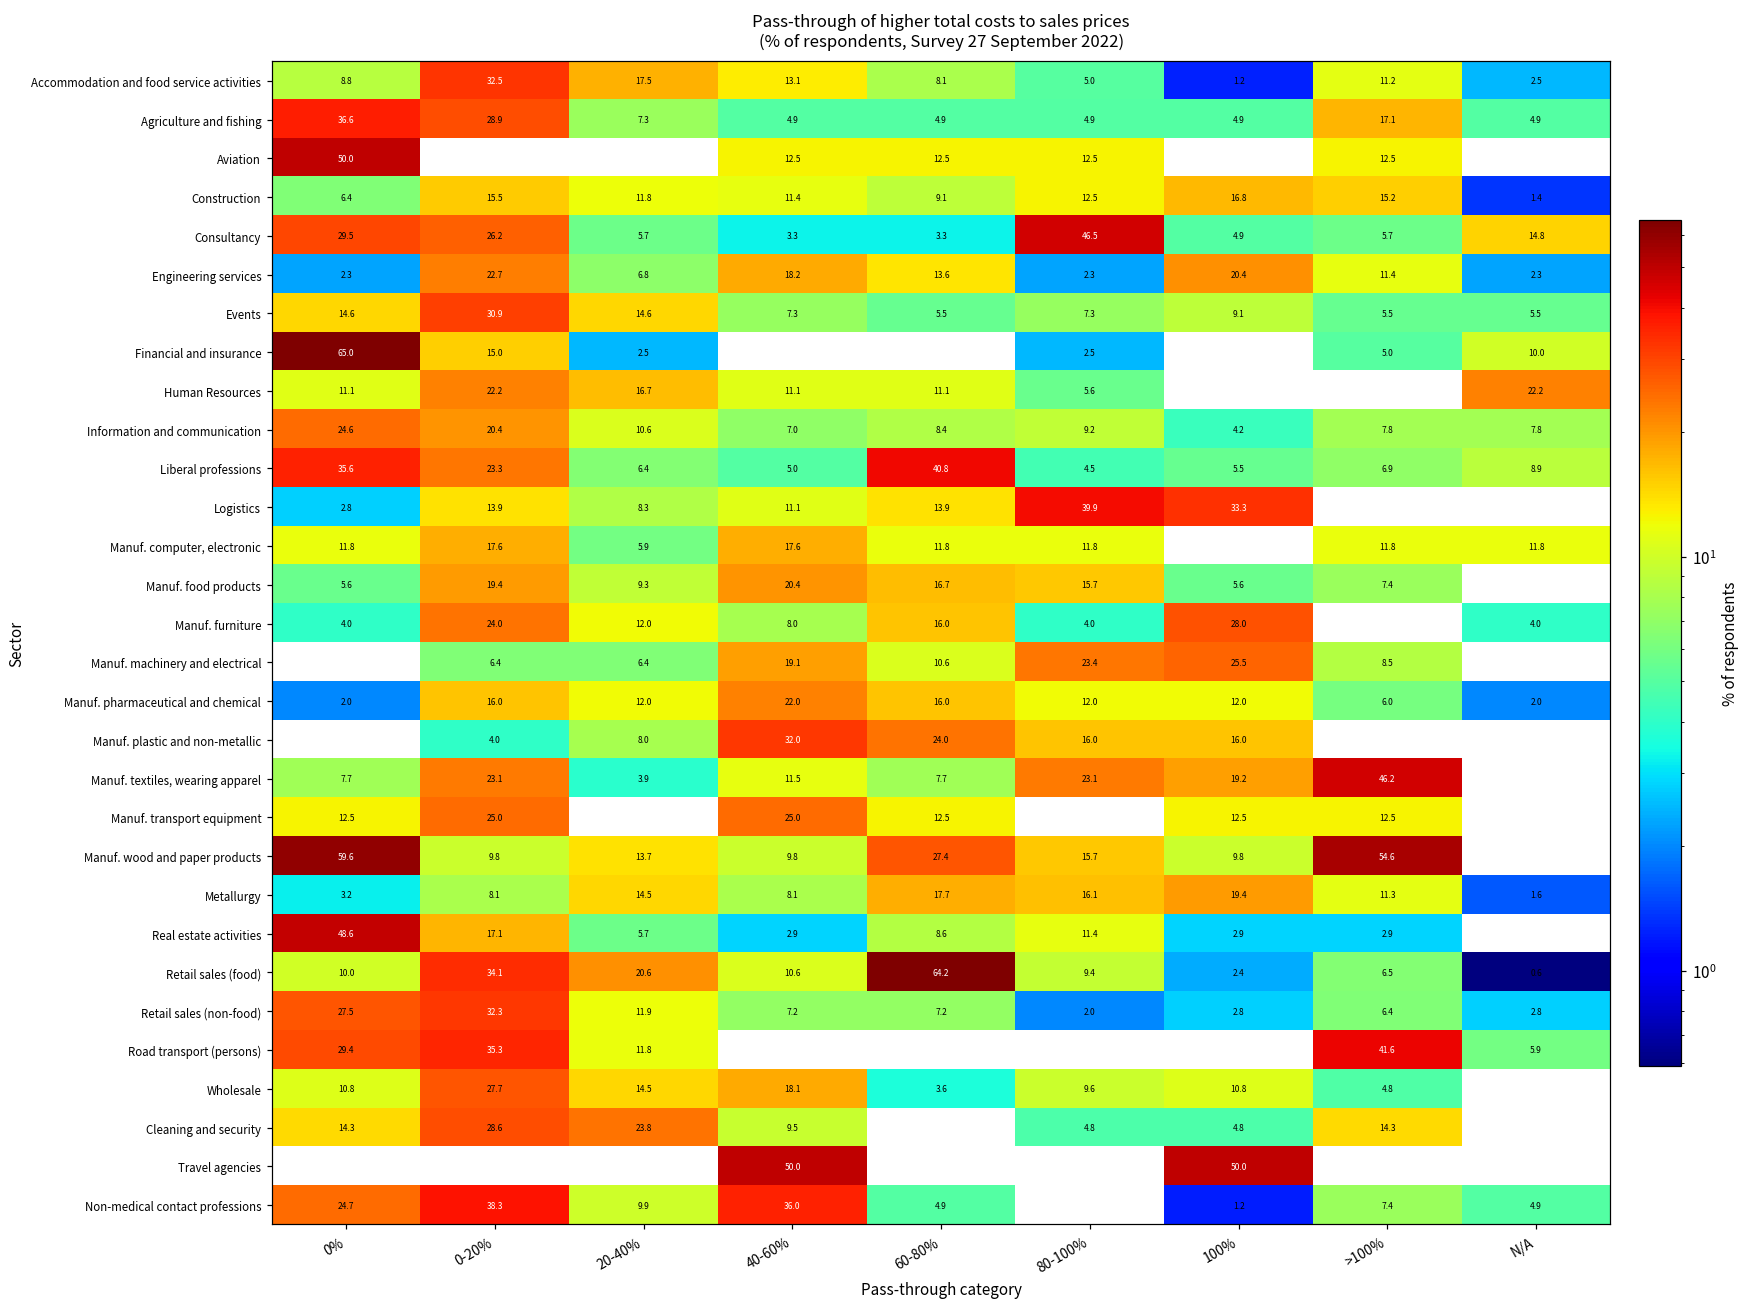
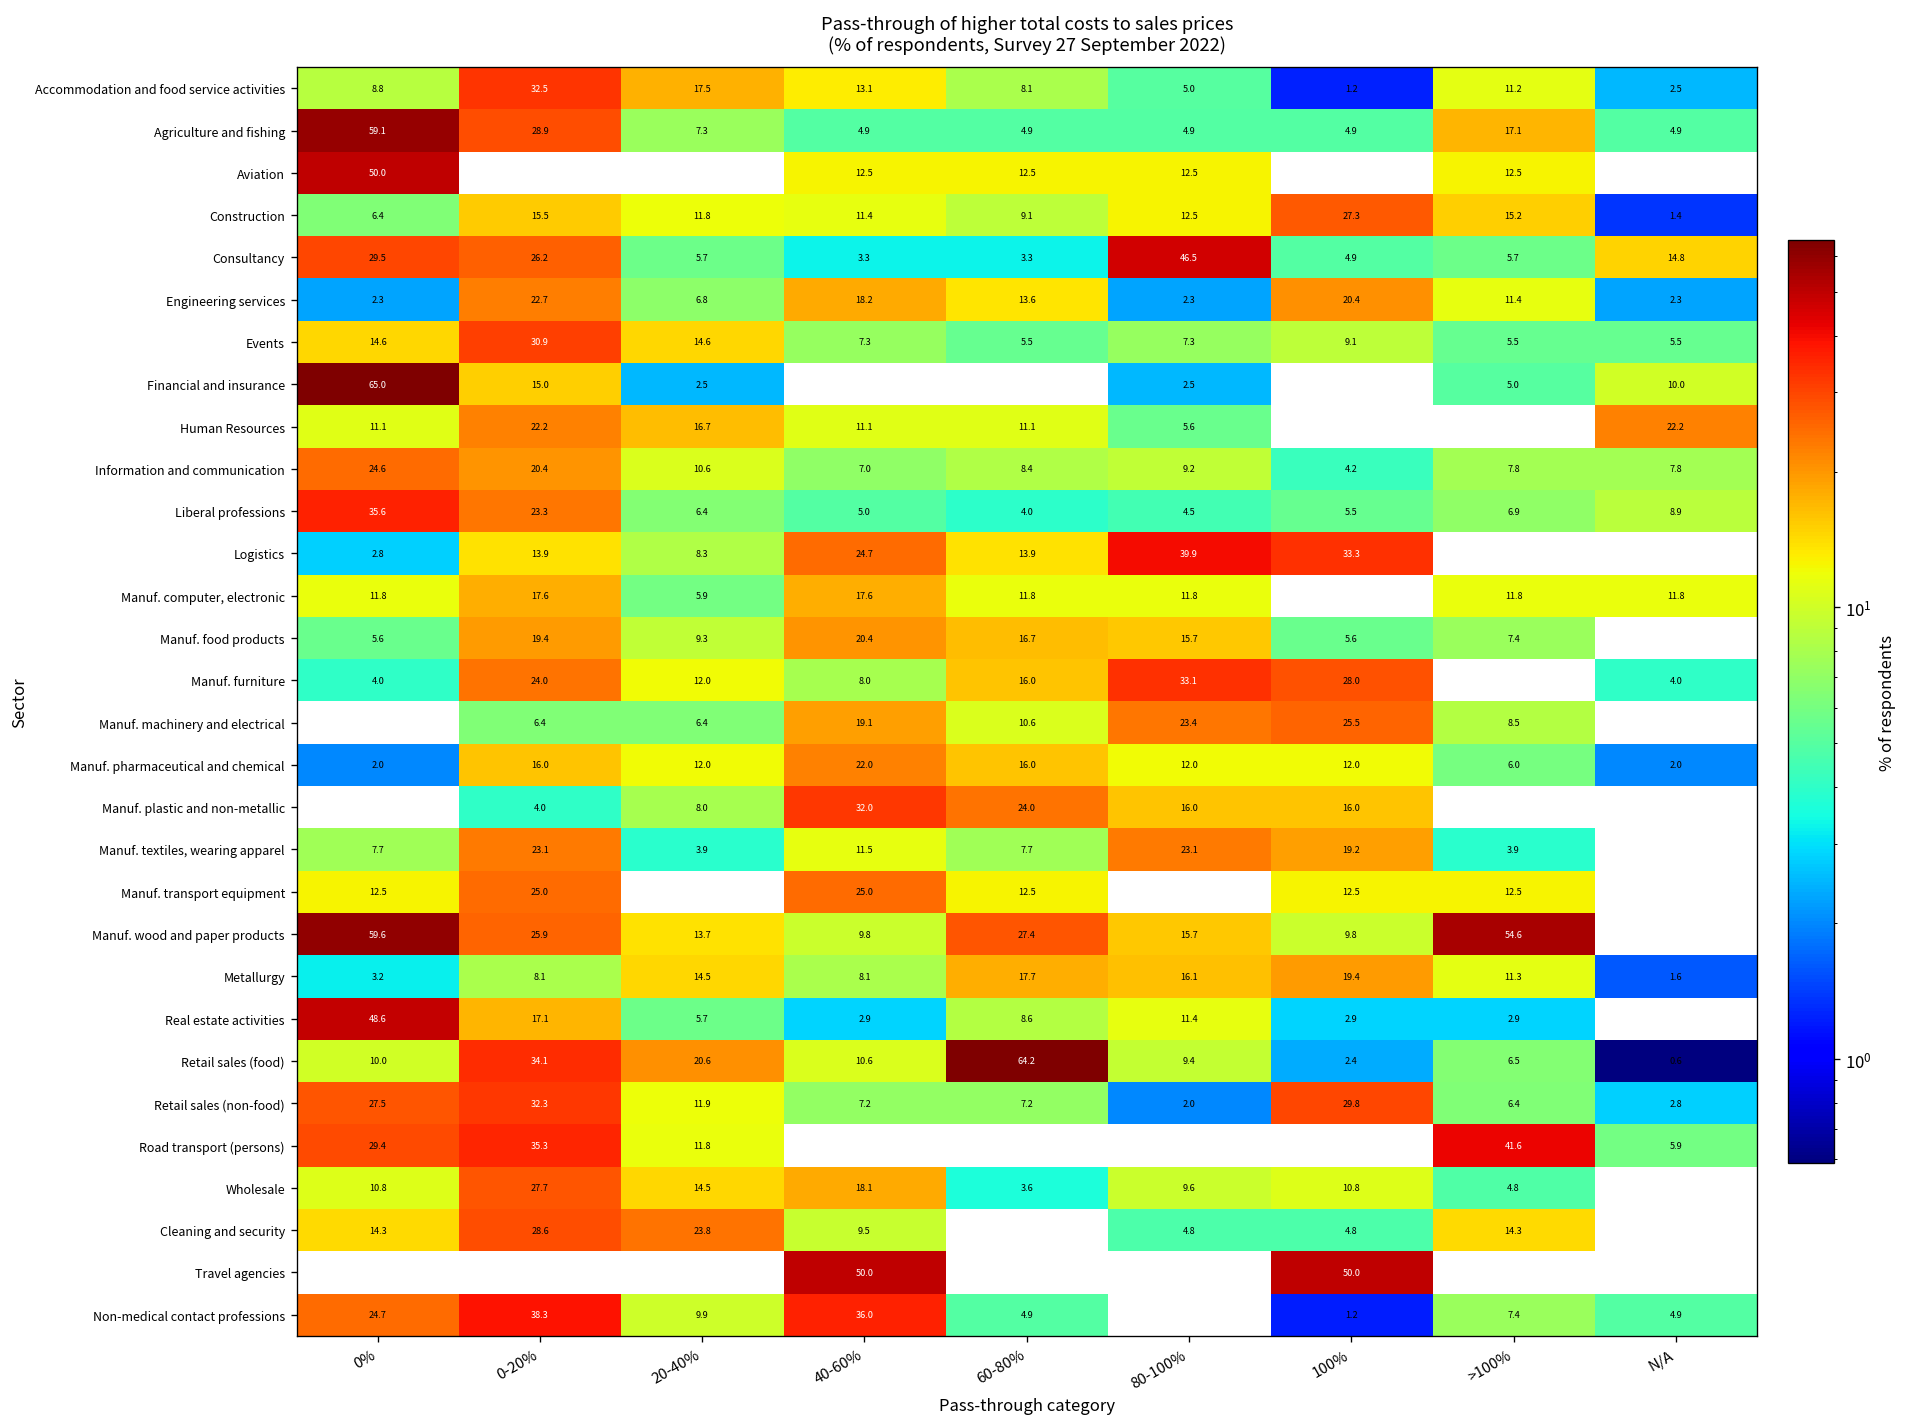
Agriculture and fishing, 0%: 36.6 -> 59.1
Construction, 100%: 16.8 -> 27.3
Liberal professions, 60-80%: 40.8 -> 4.0
Logistics, 40-60%: 11.1 -> 24.7
Manuf. furniture, 80-100%: 4.0 -> 33.1
Manuf. textiles, wearing apparel, >100%: 46.2 -> 3.9
Manuf. wood and paper products, 0-20%: 9.8 -> 25.9
Retail sales (non-food), 100%: 2.8 -> 29.8
